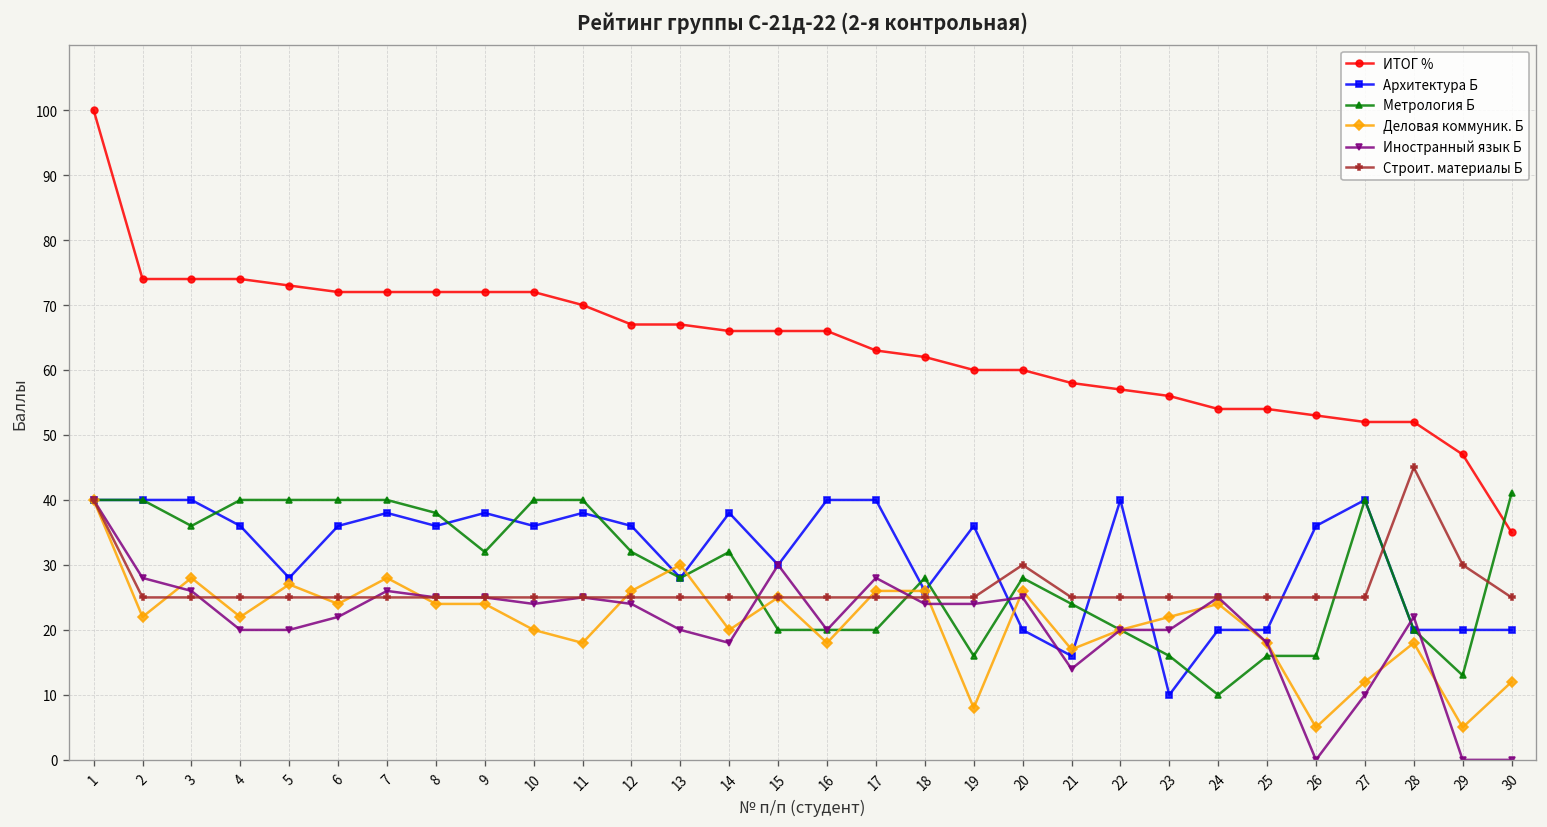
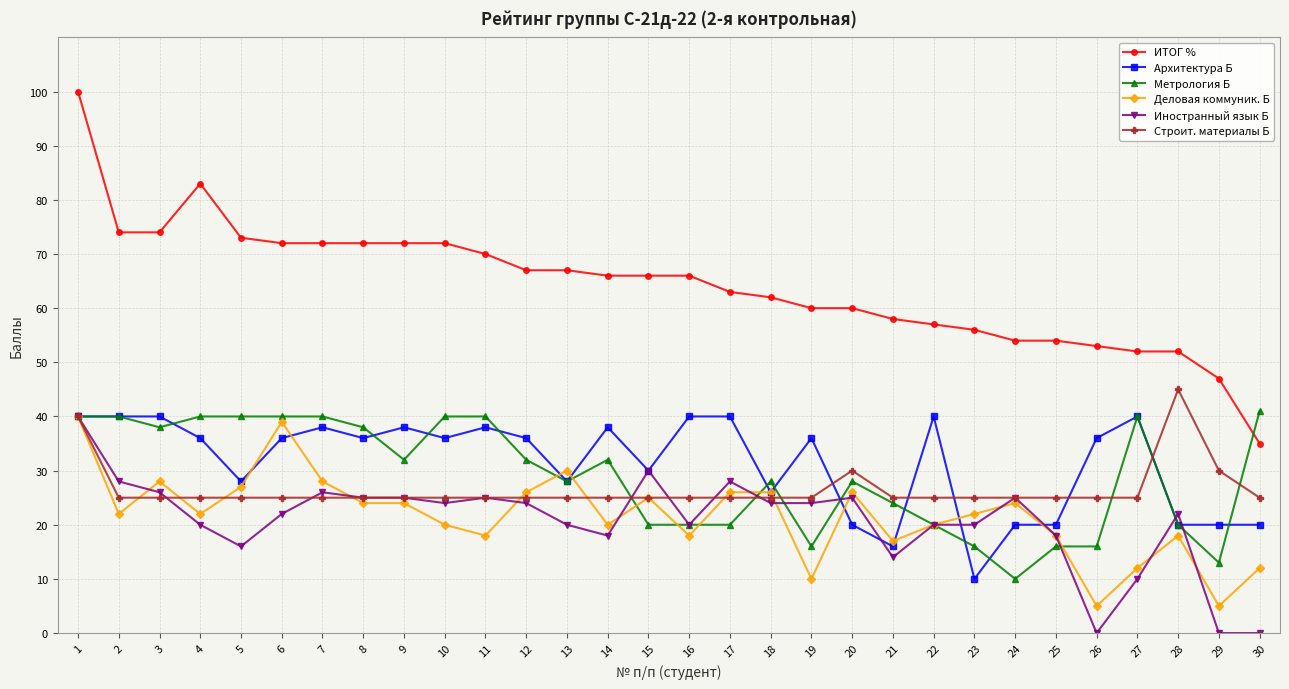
Метрология Б, 3: 36 -> 38
ИТОГ %, 4: 74 -> 83
Иностранный язык Б, 5: 20 -> 16
Деловая коммуник. Б, 6: 24 -> 39
Деловая коммуник. Б, 19: 8 -> 10
